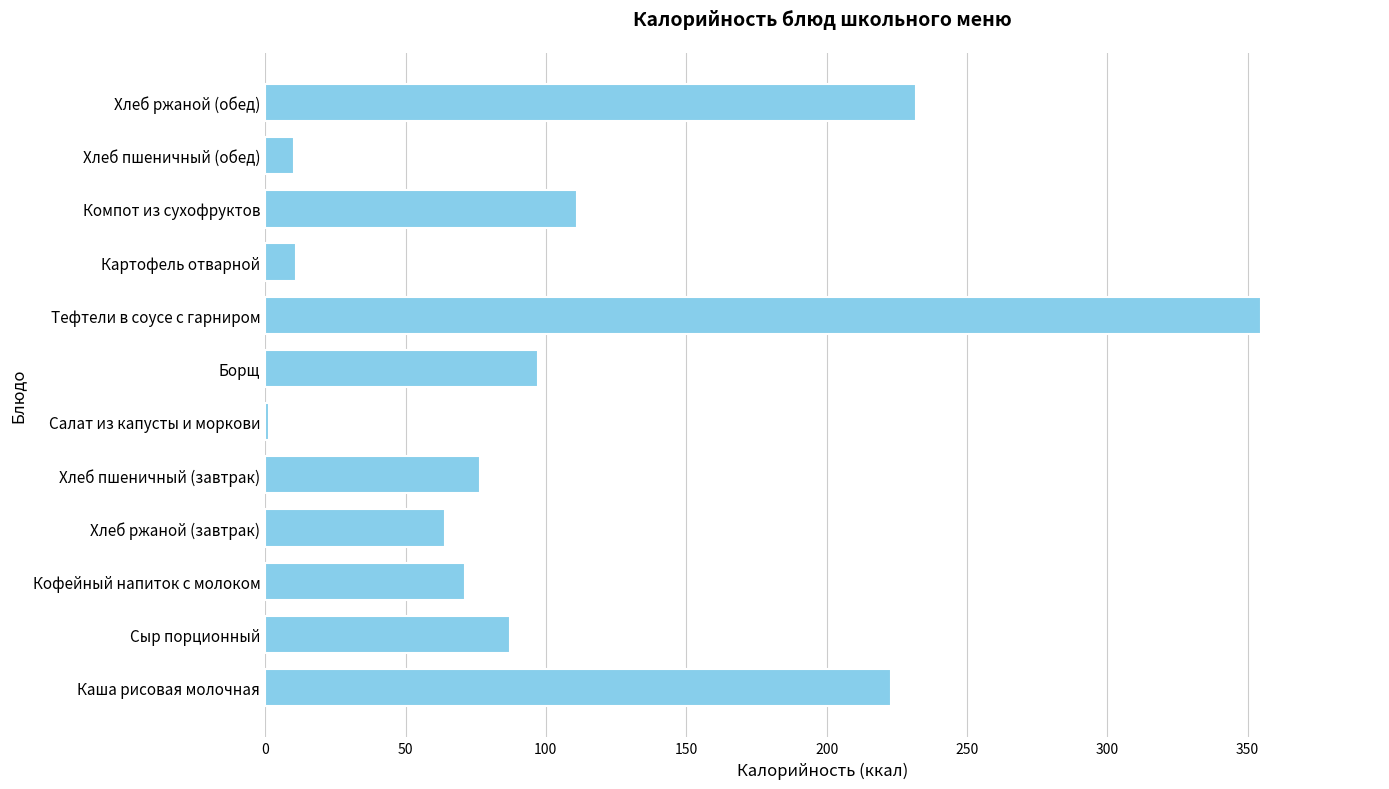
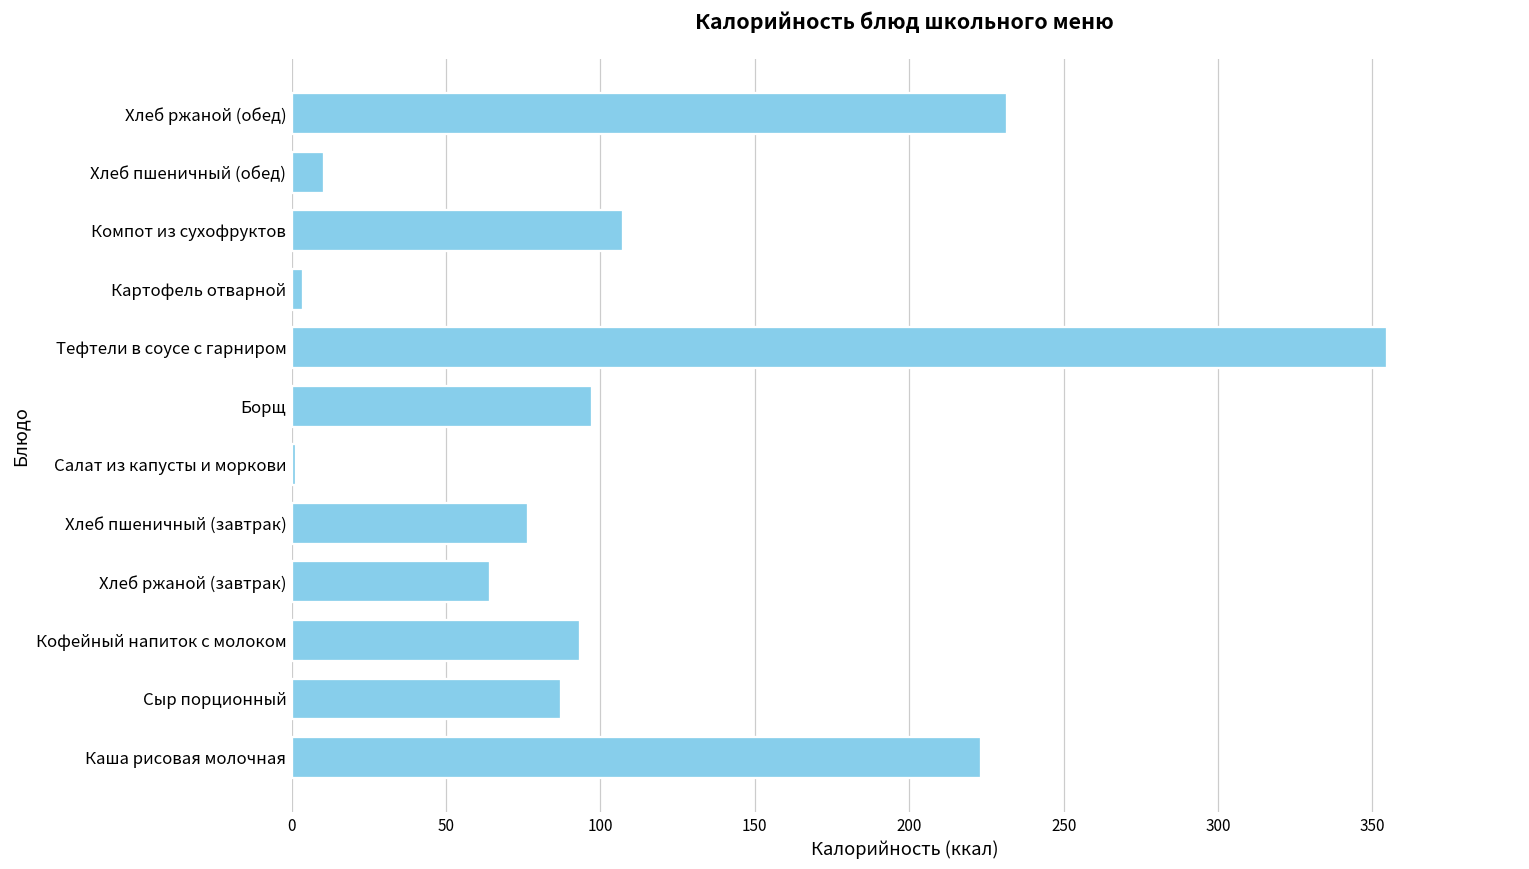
Компот из сухофруктов: 111 -> 107
Картофель отварной: 11 -> 4
Кофейный напиток с молоком: 71 -> 93
